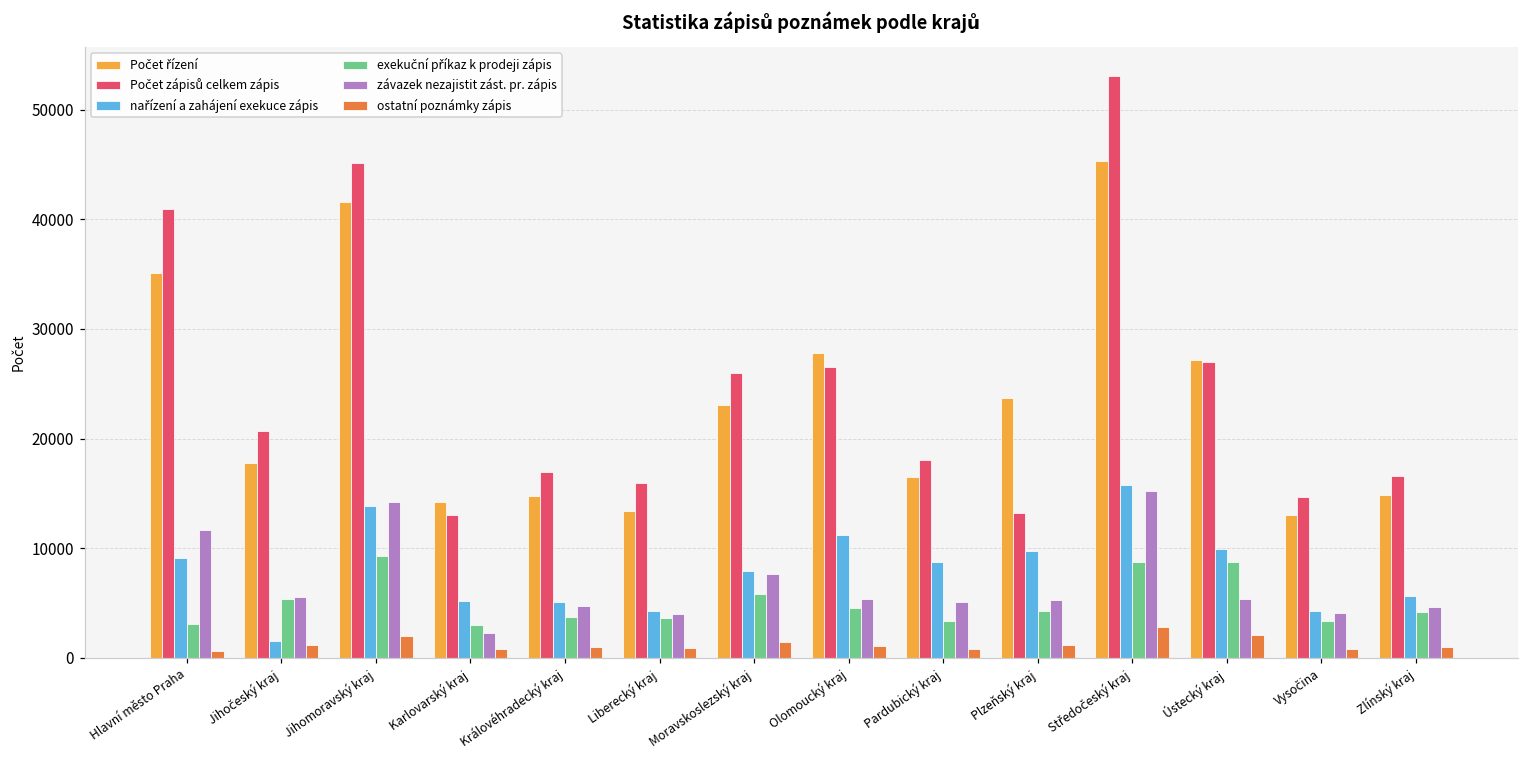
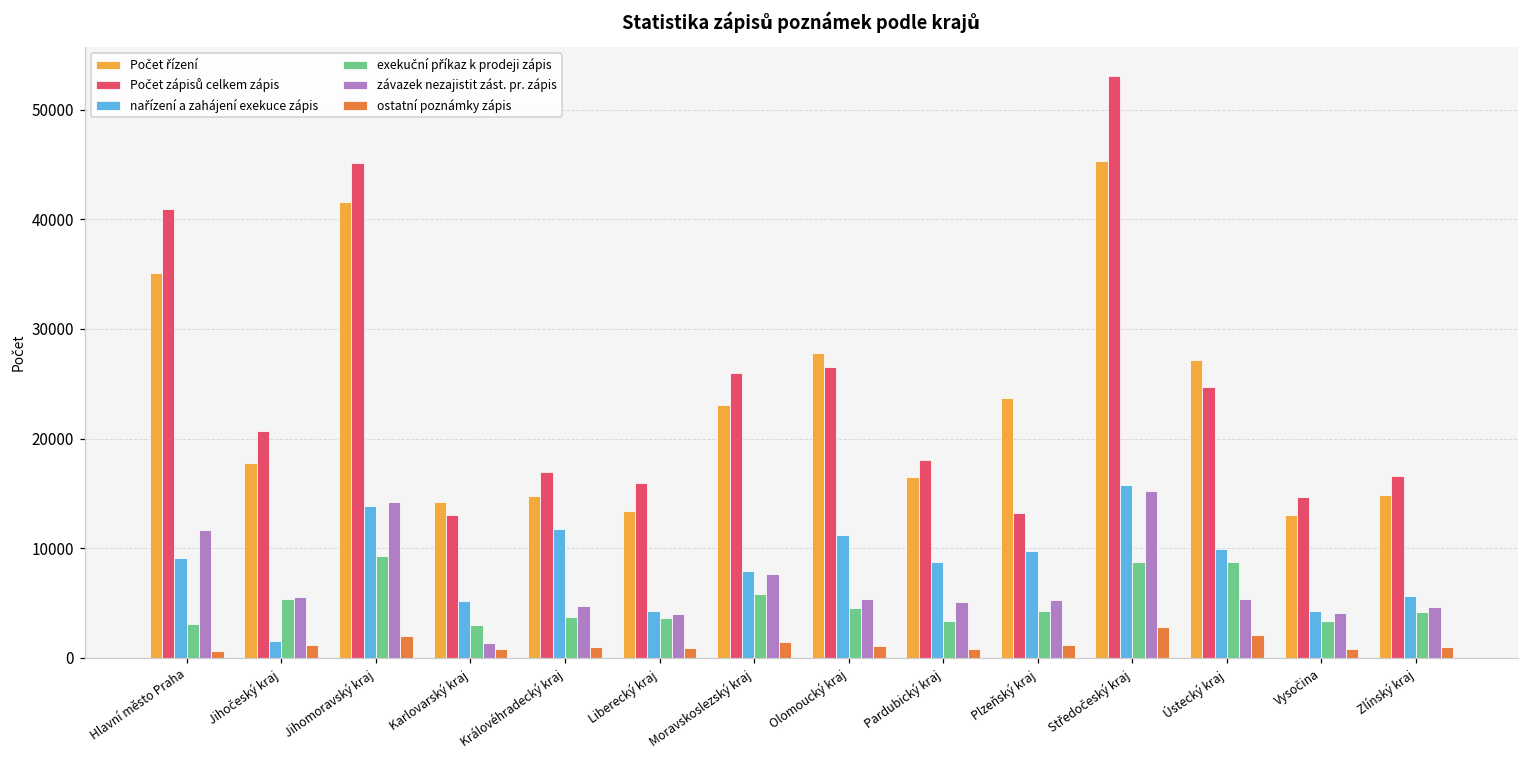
závazek nezajistit zást. pr. zápis, Karlovarský kraj: 2000 -> 1000
nařízení a zahájení exekuce zápis, Královéhradecký kraj: 5000 -> 12000
Počet zápisů celkem zápis, Ústecký kraj: 27000 -> 25000
